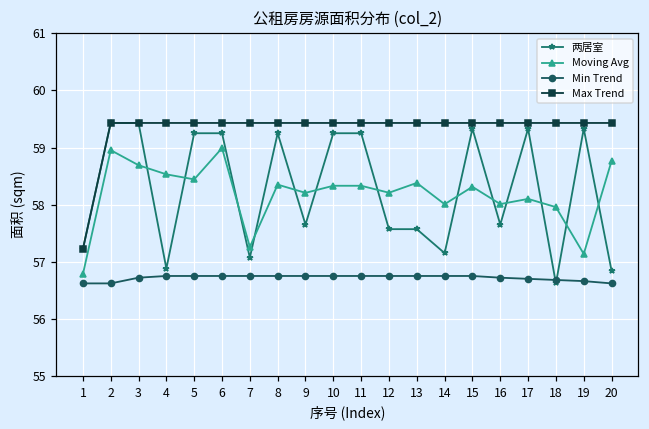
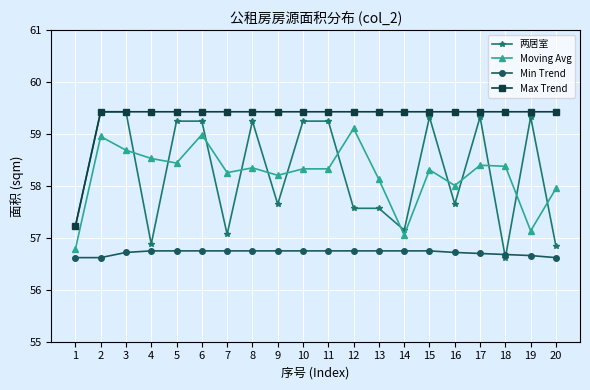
Moving Avg, 7: 57.3 -> 58.3
Moving Avg, 12: 58.2 -> 59.1
Moving Avg, 13: 58.4 -> 58.1
Moving Avg, 14: 58.0 -> 57.1
Moving Avg, 17: 58.1 -> 58.4
Moving Avg, 18: 58.0 -> 58.4
Moving Avg, 20: 58.8 -> 58.0
